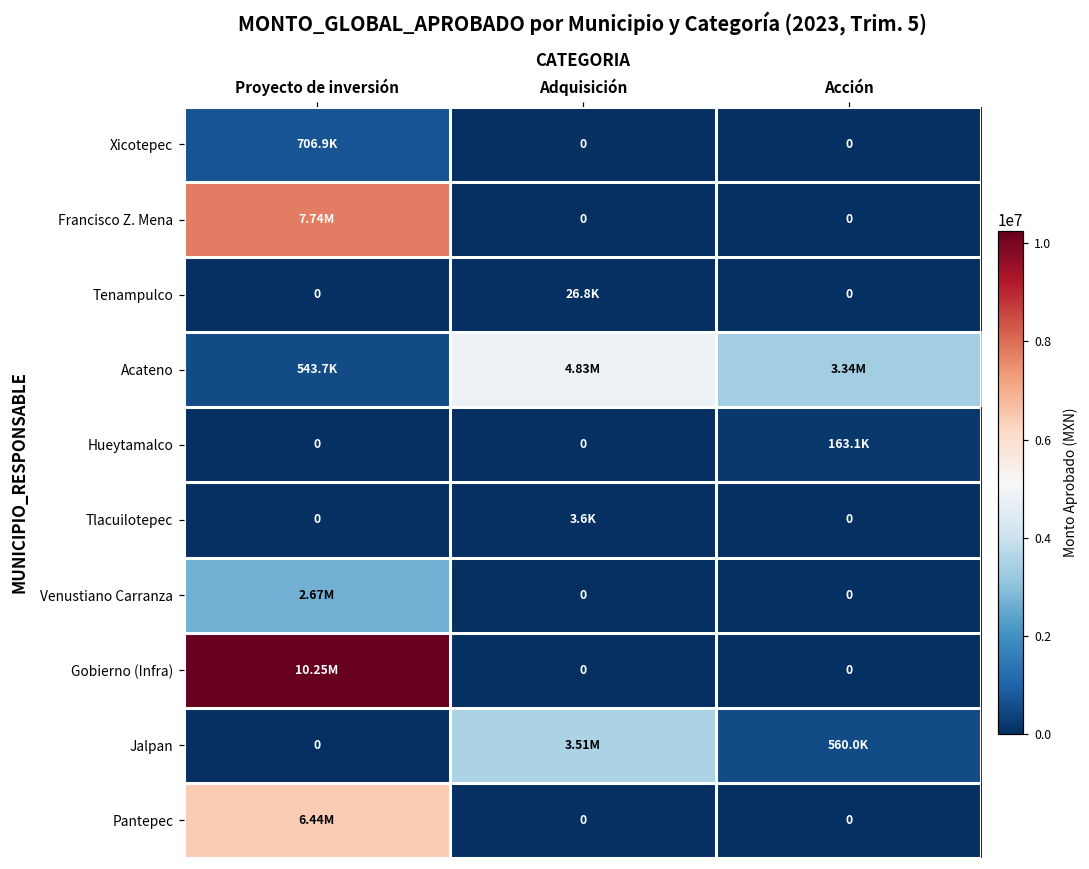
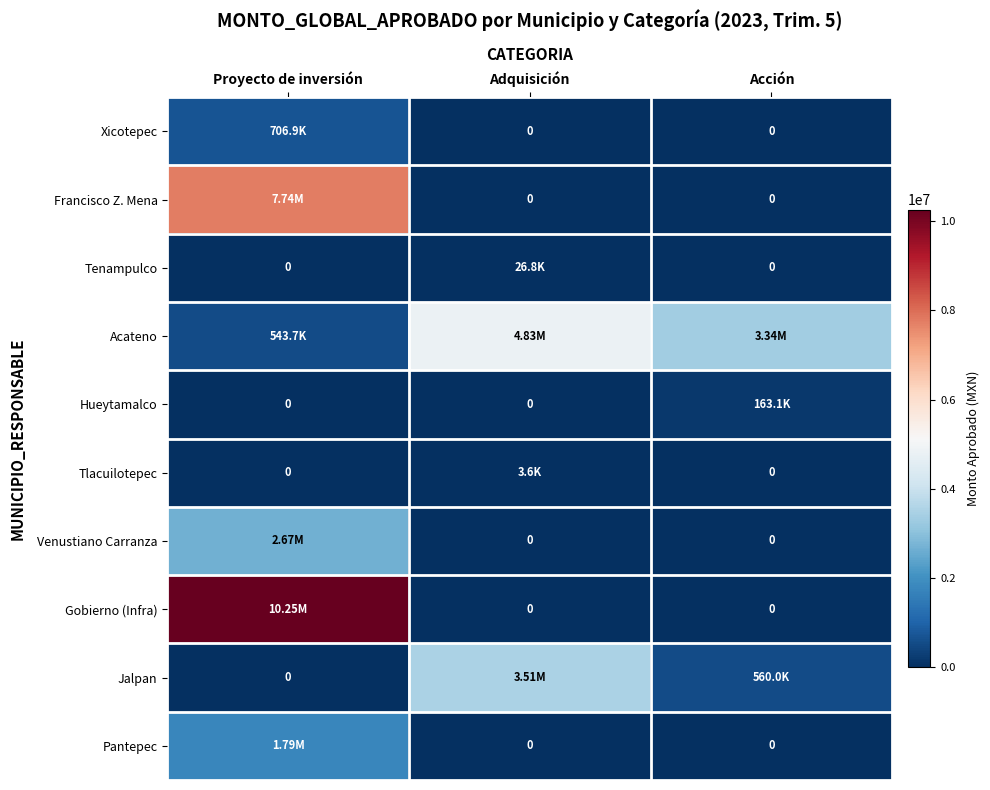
Pantepec, Proyecto de inversión: 6.44M -> 1.79M
